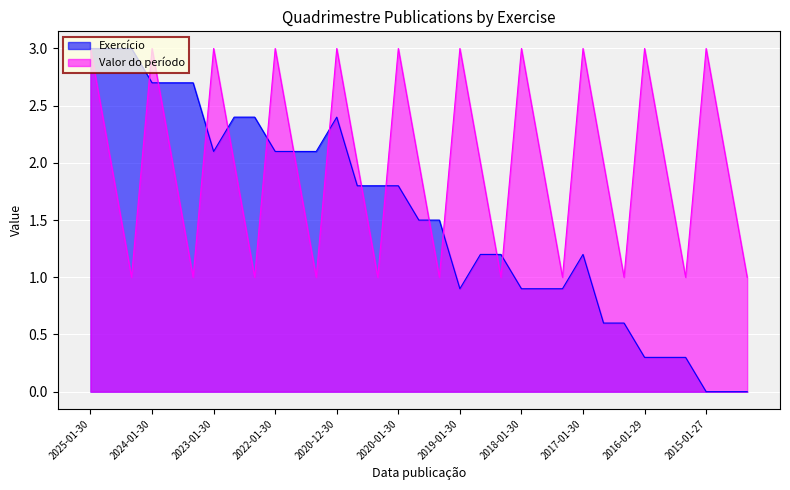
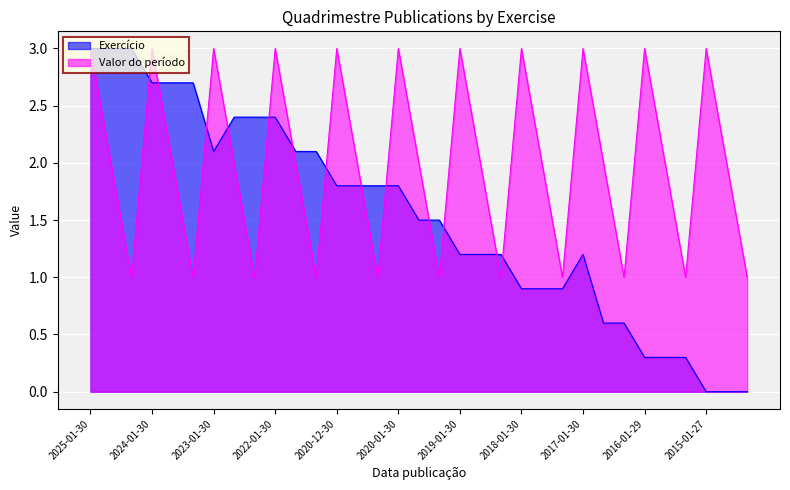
Exercício, 2022-01-30: 2.10 -> 2.40
Exercício, 2020-12-30: 2.40 -> 1.80
Exercício, 2019-01-30: 0.90 -> 1.20
